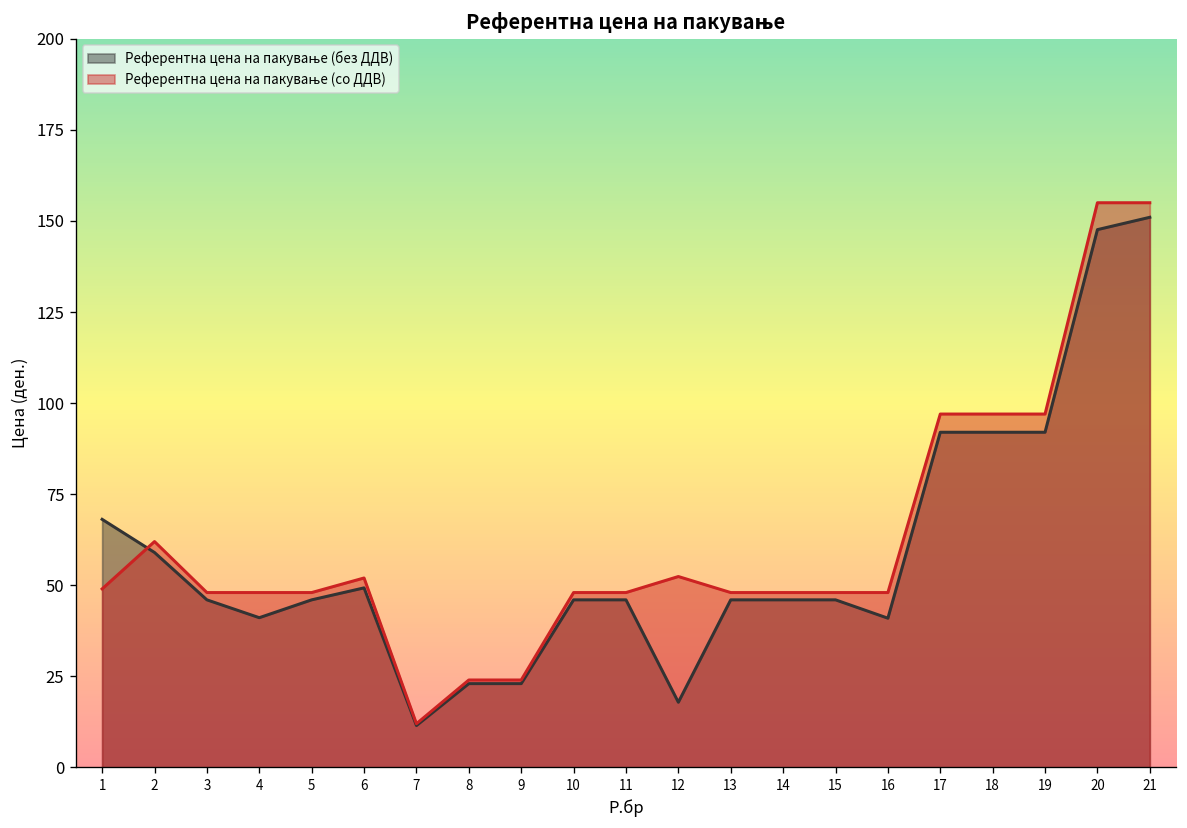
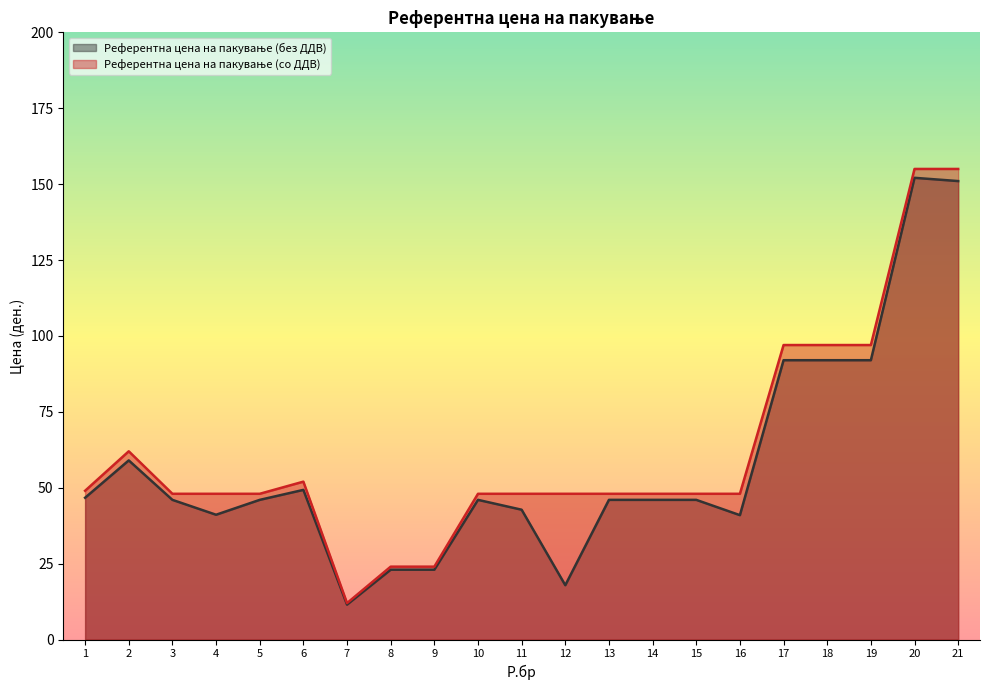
Референтна цена на пакување (без ДДВ), 1: 68 -> 47
Референтна цена на пакување (без ДДВ), 11: 46 -> 43
Референтна цена на пакување (со ДДВ), 12: 52 -> 48
Референтна цена на пакување (без ДДВ), 20: 148 -> 152
